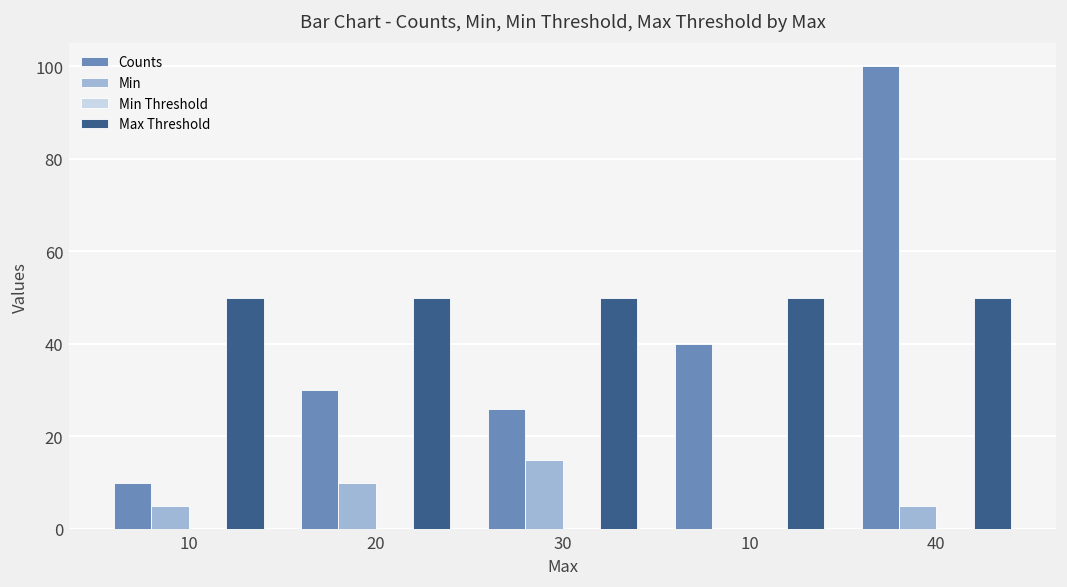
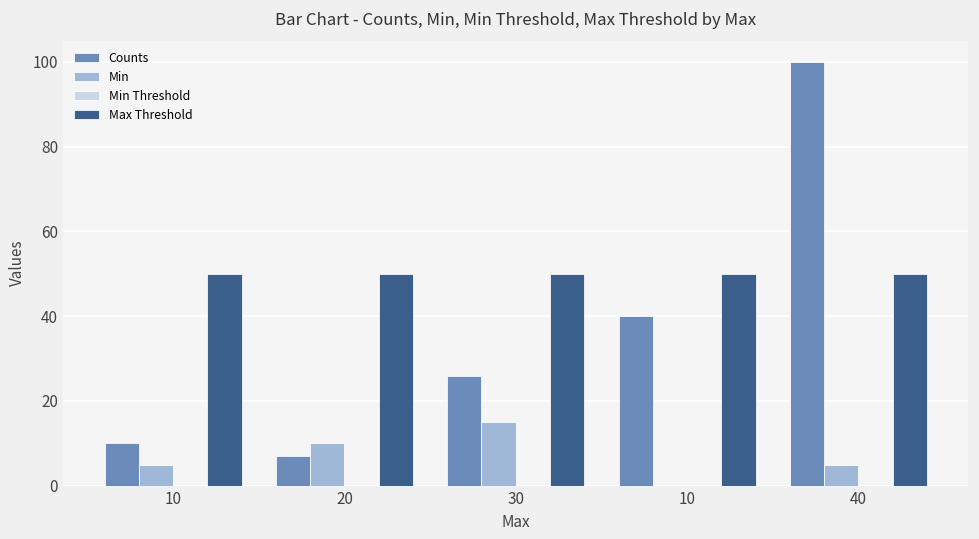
Counts, 20: 30 -> 7
